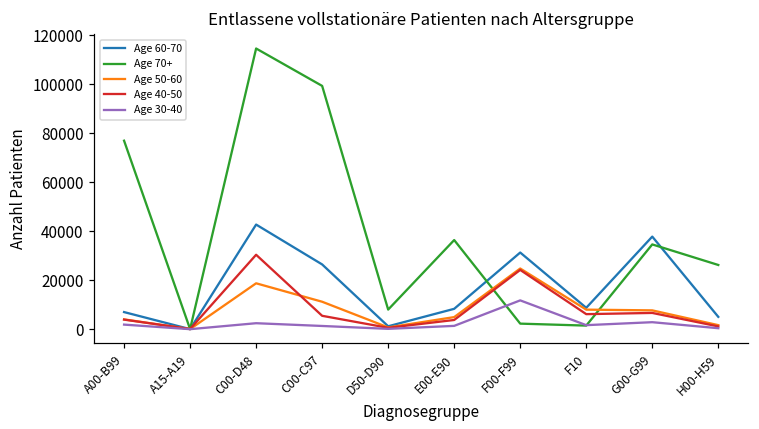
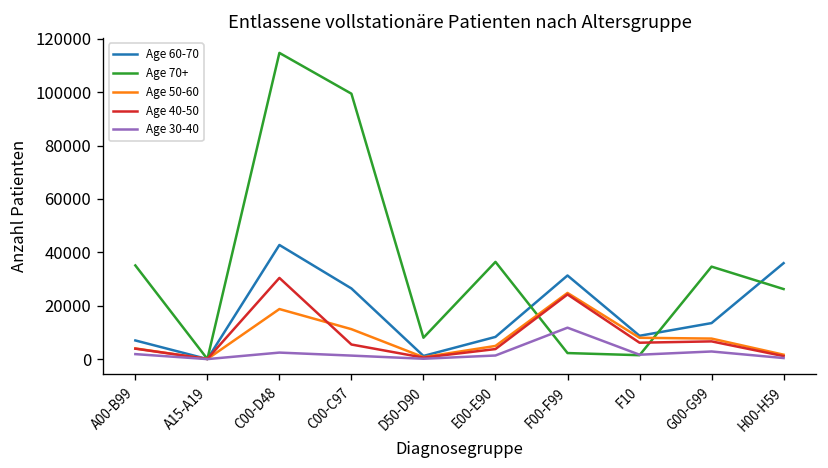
Age 70+, A00-B99: 77000 -> 35000
Age 60-70, G00-G99: 38000 -> 14000
Age 60-70, H00-H59: 5000 -> 36000
